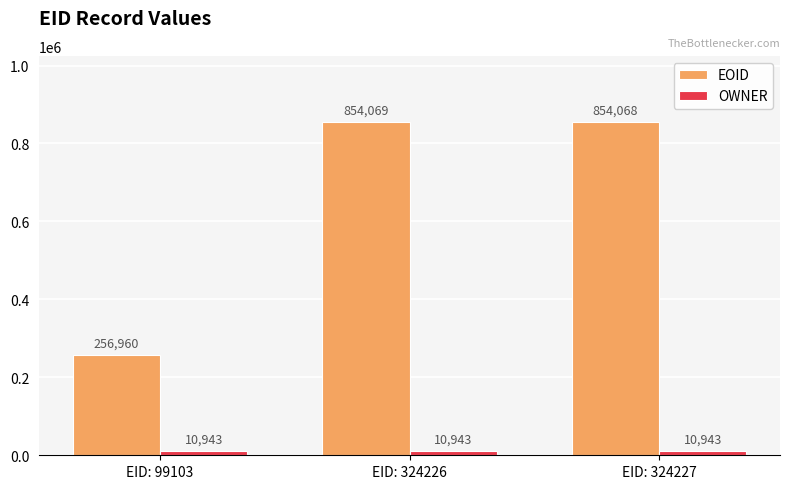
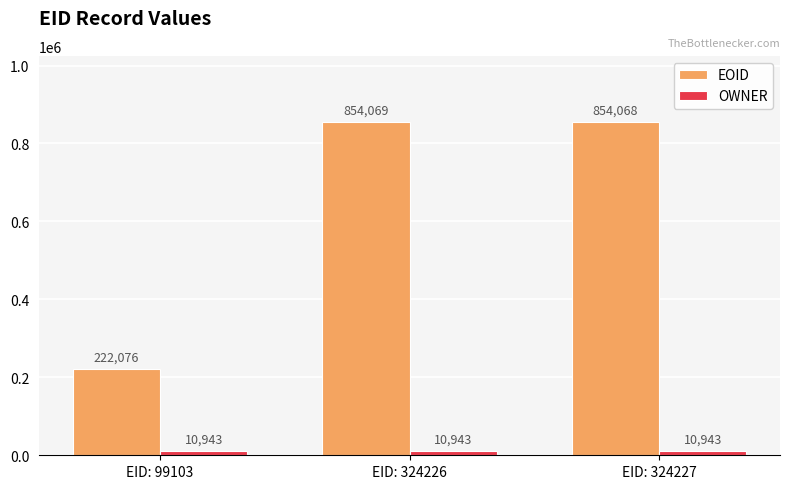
EOID, EID: 99103: 256,960 -> 222,076
